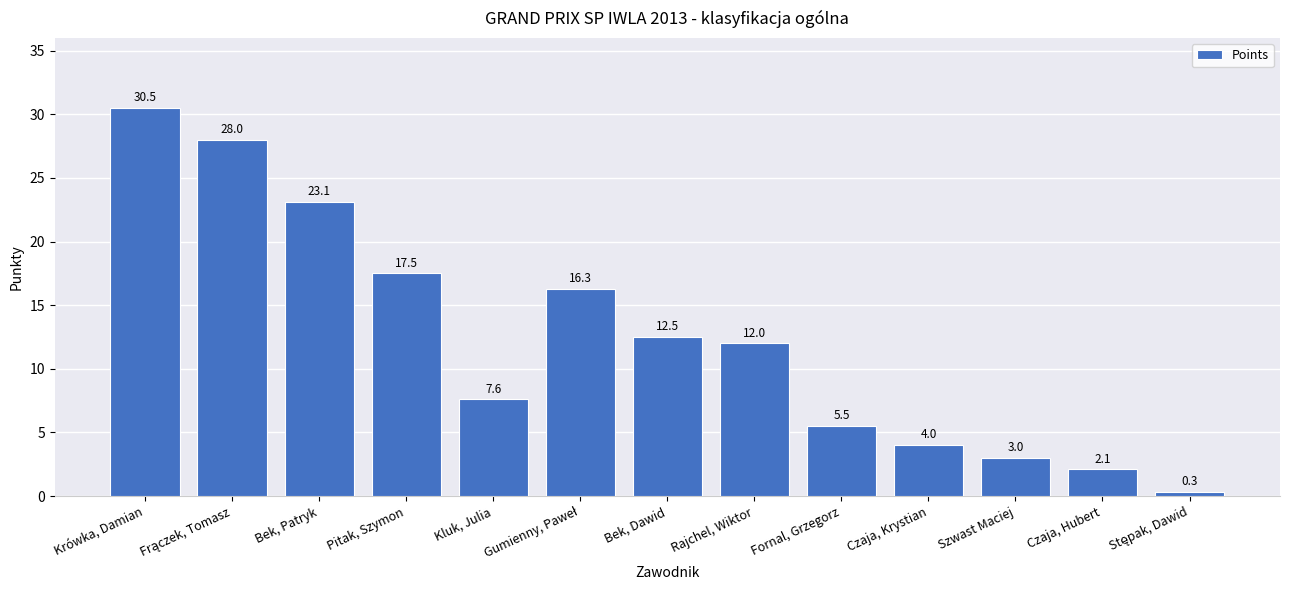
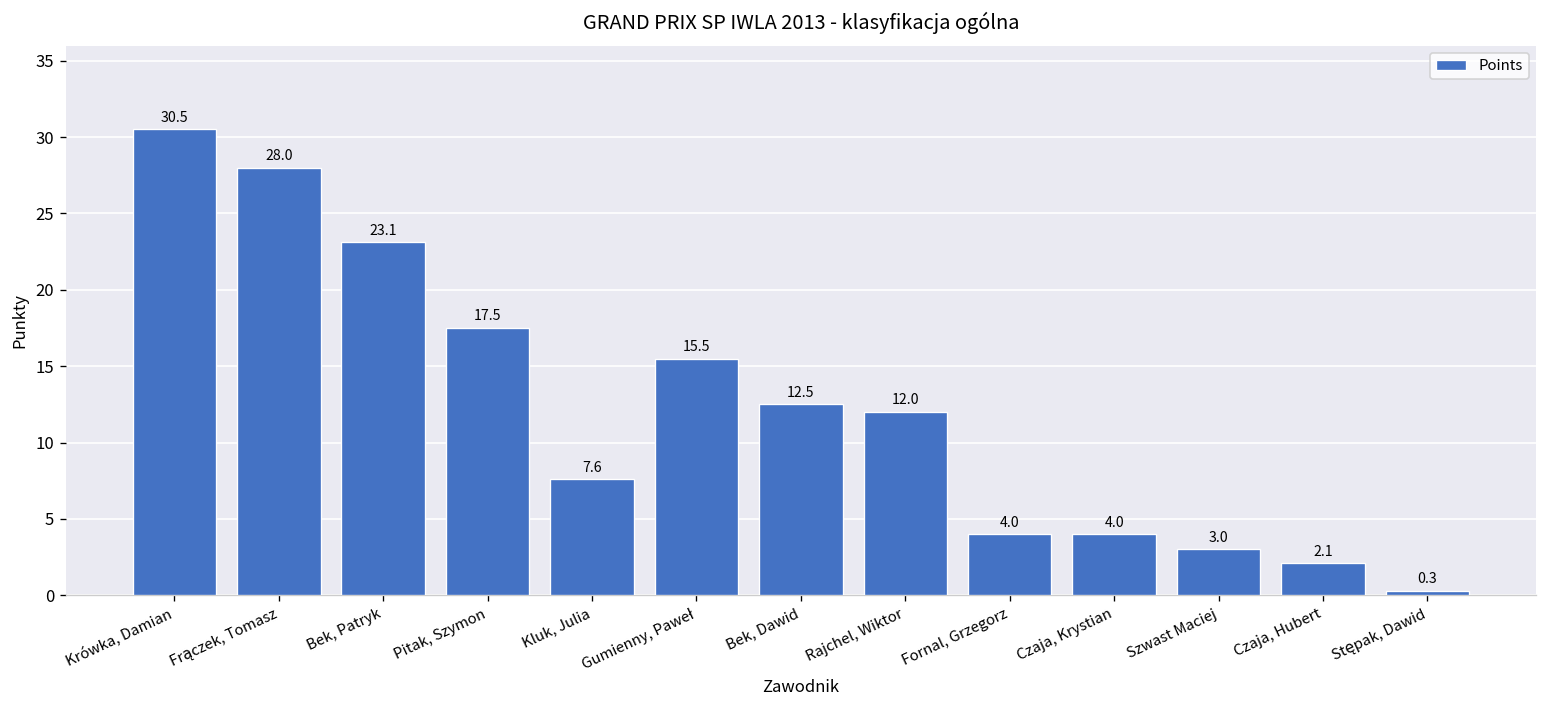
Gumienny, Paweł: 16.3 -> 15.5
Fornal, Grzegorz: 5.5 -> 4.0
